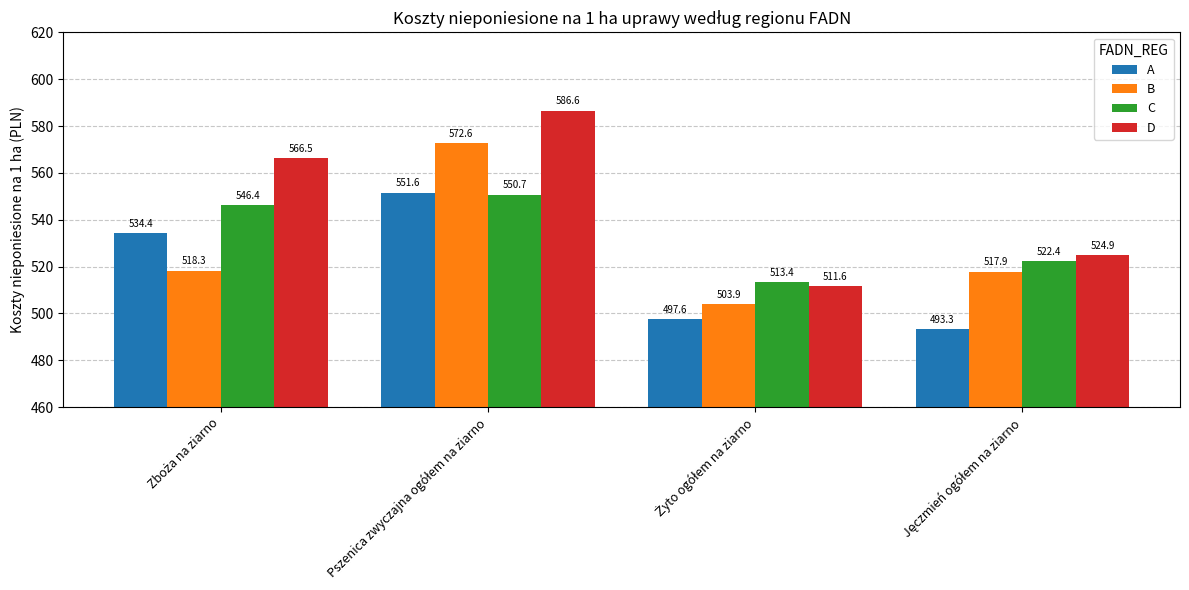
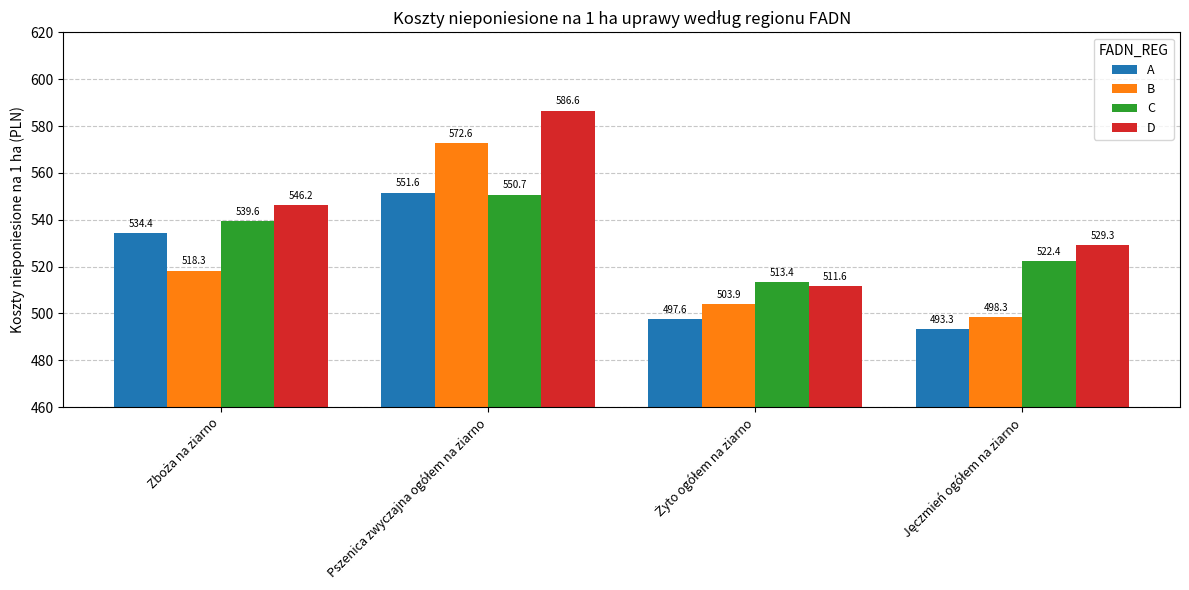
C, Zboża na ziarno: 546.4 -> 539.6
D, Zboża na ziarno: 566.5 -> 546.2
B, Jęczmień ogółem na ziarno: 517.9 -> 498.3
D, Jęczmień ogółem na ziarno: 524.9 -> 529.3
